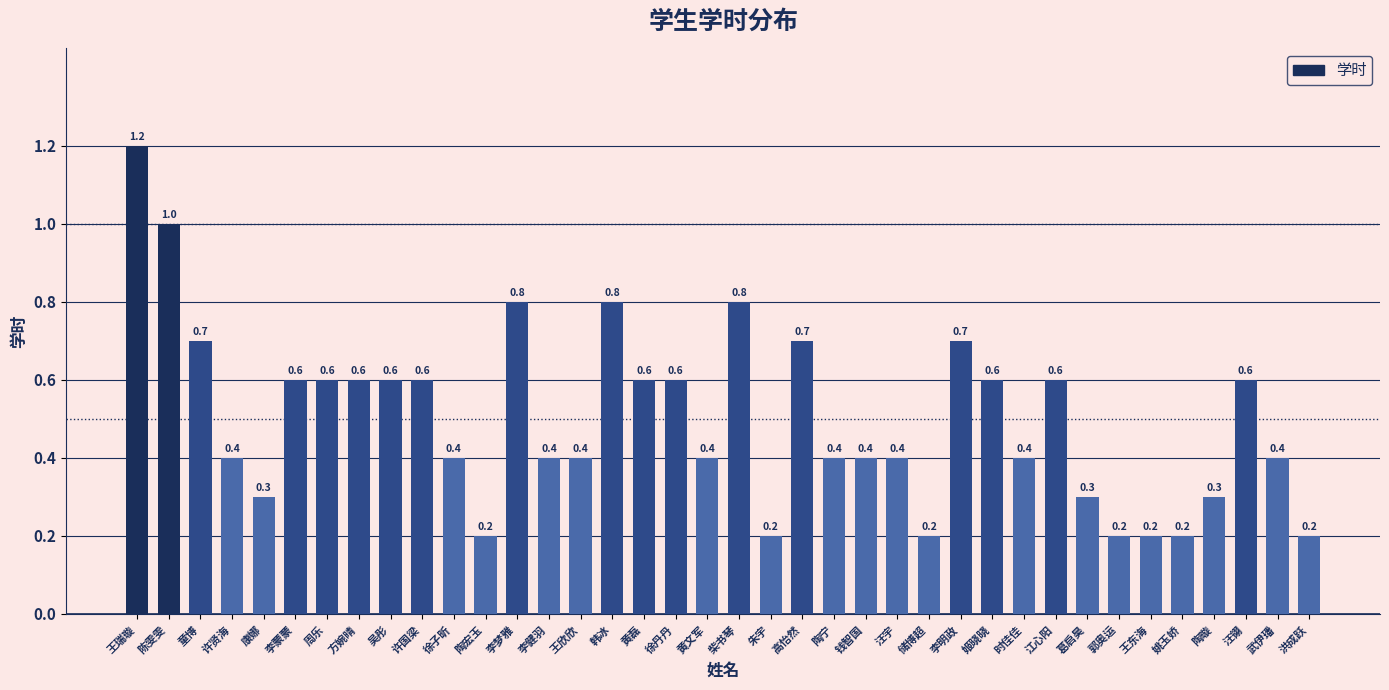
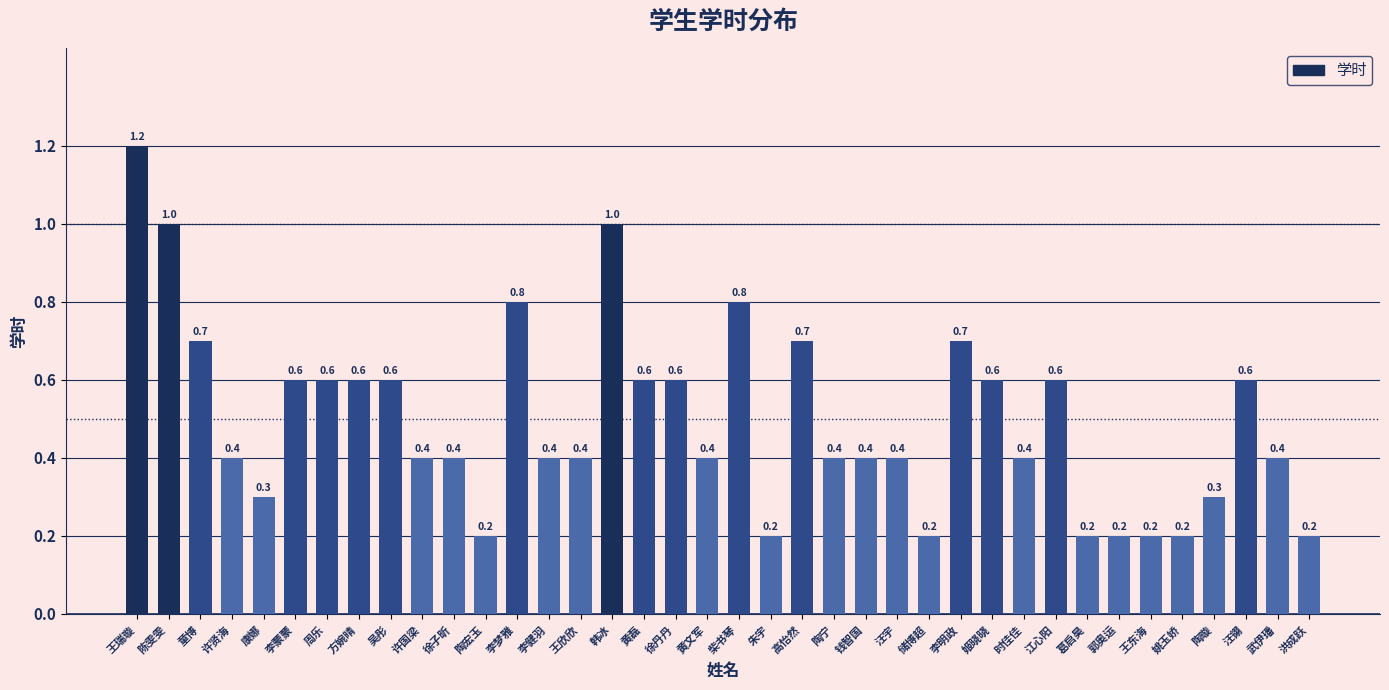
许国梁: 0.6 -> 0.4
韩冰: 0.8 -> 1.0
葛启昊: 0.3 -> 0.2
